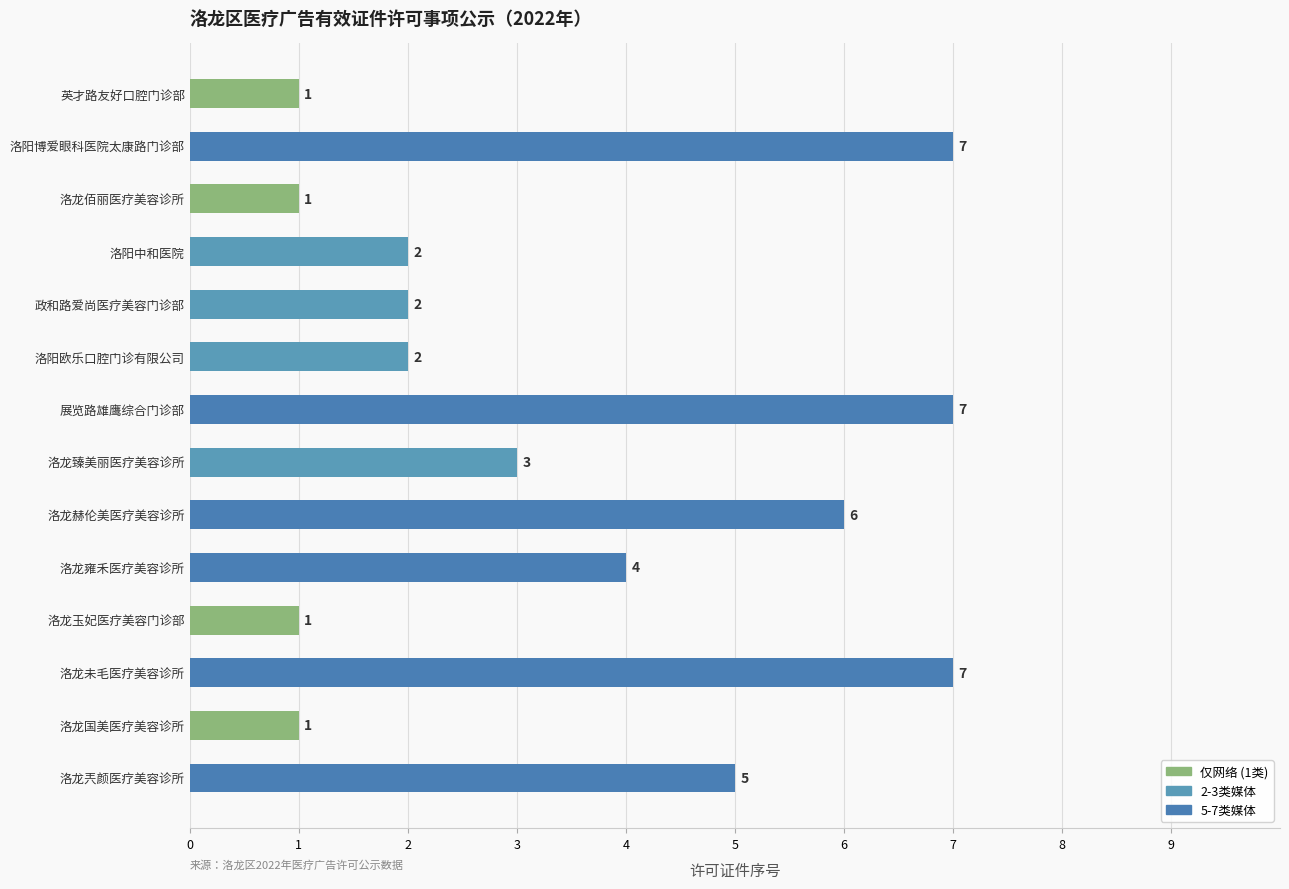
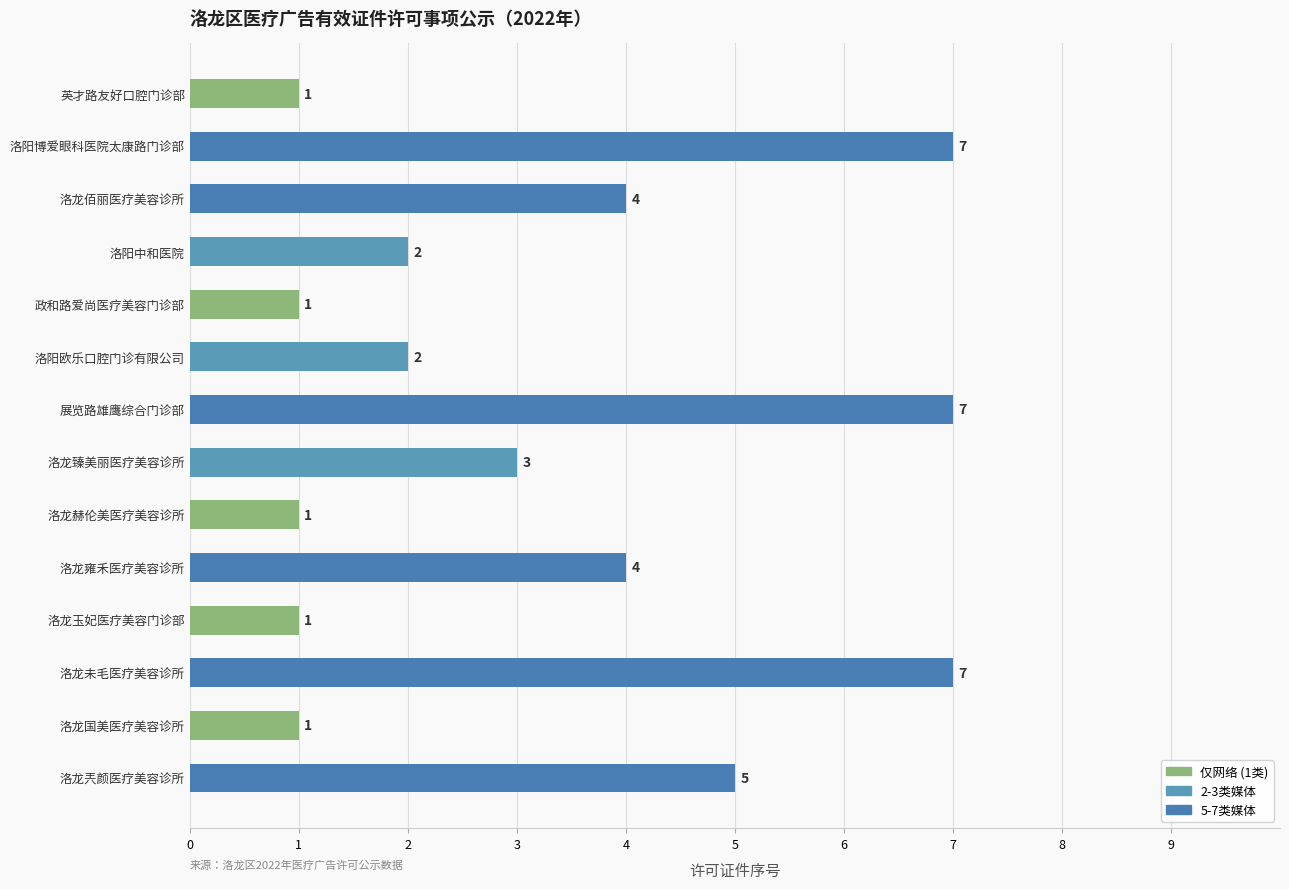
洛龙佰丽医疗美容诊所: 1 -> 4
政和路爱尚医疗美容门诊部: 2 -> 1
洛龙赫伦美医疗美容诊所: 6 -> 1
